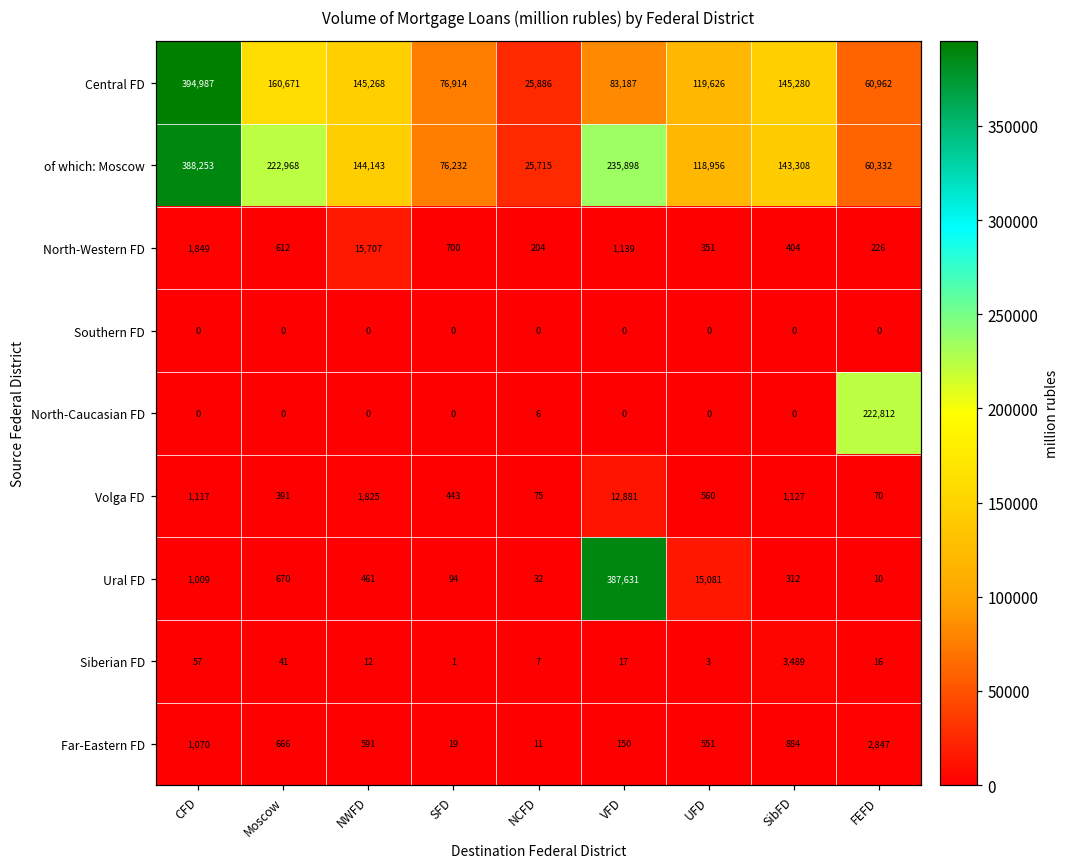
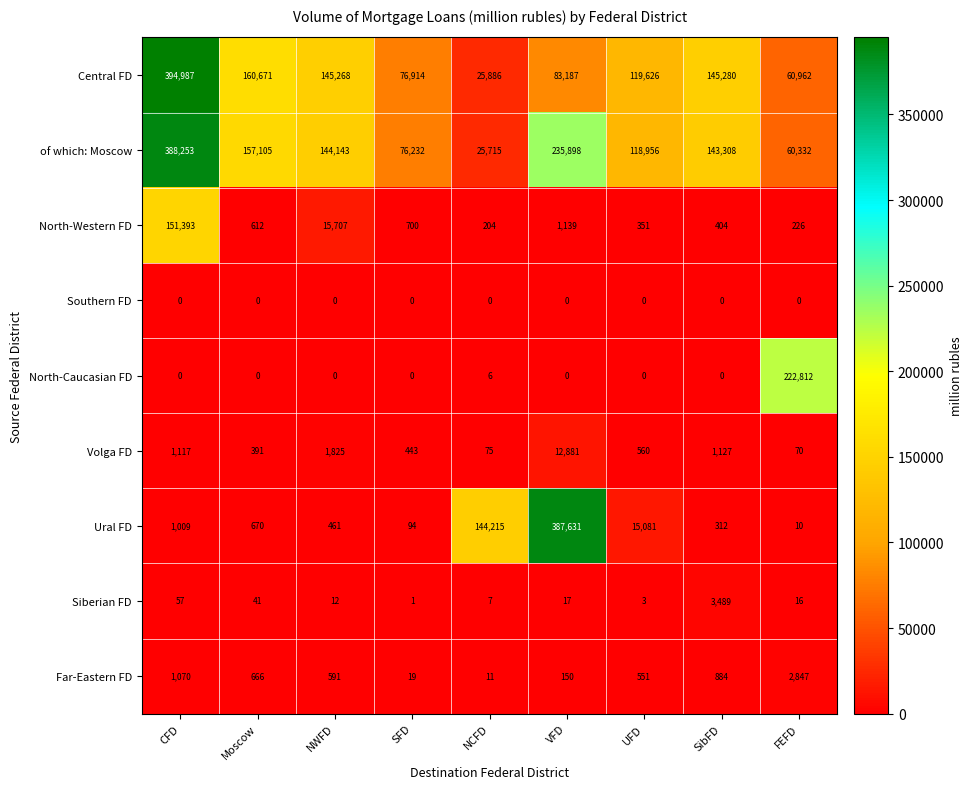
of which: Moscow, Moscow: 222,968 -> 157,105
North-Western FD, CFD: 1,849 -> 151,393
Ural FD, NCFD: 32 -> 144,215
